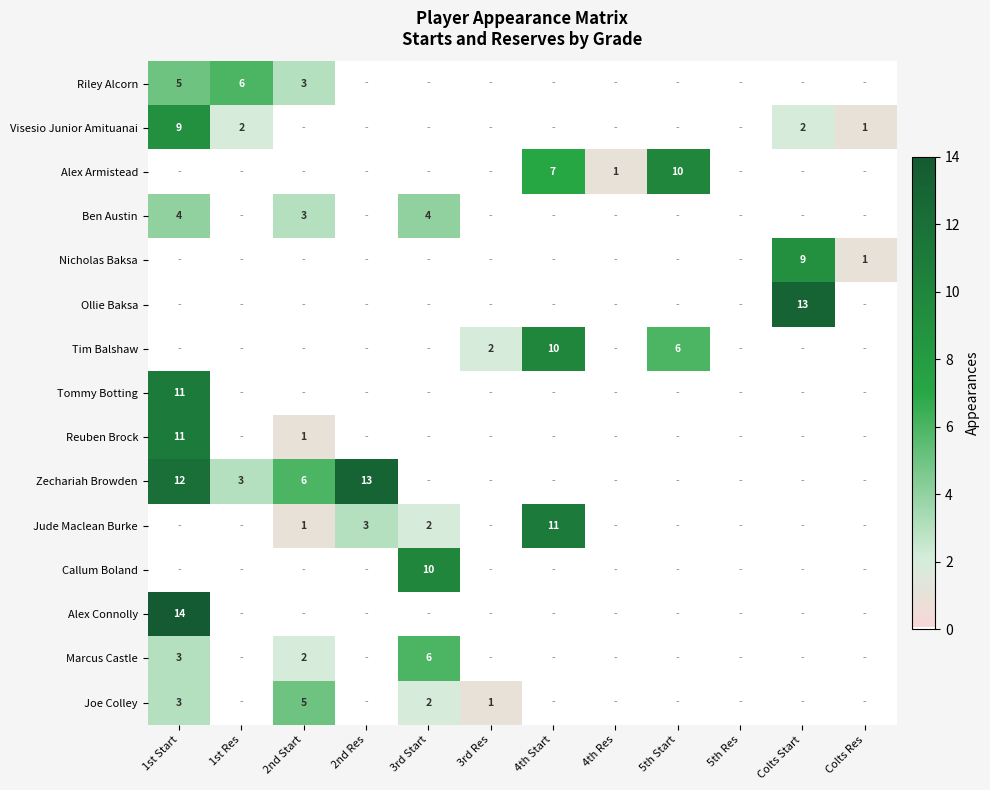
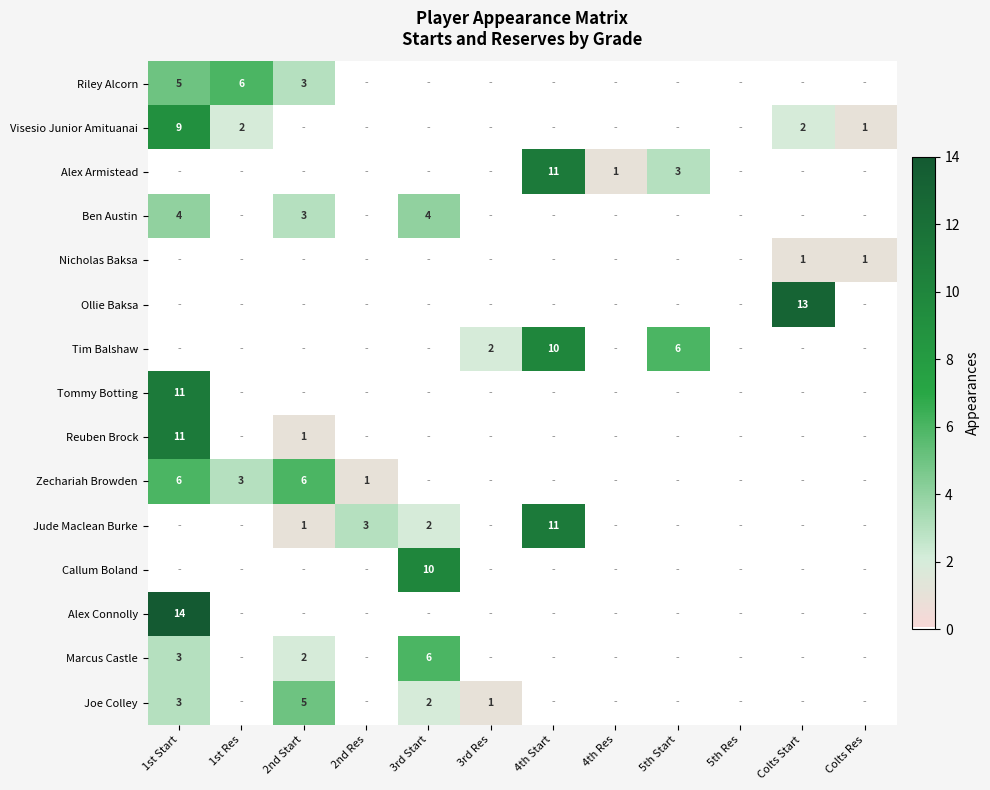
Alex Armistead, 4th Start: 7 -> 11
Alex Armistead, 5th Start: 10 -> 3
Nicholas Baksa, Colts Start: 9 -> 1
Zechariah Browden, 1st Start: 12 -> 6
Zechariah Browden, 2nd Res: 13 -> 1
